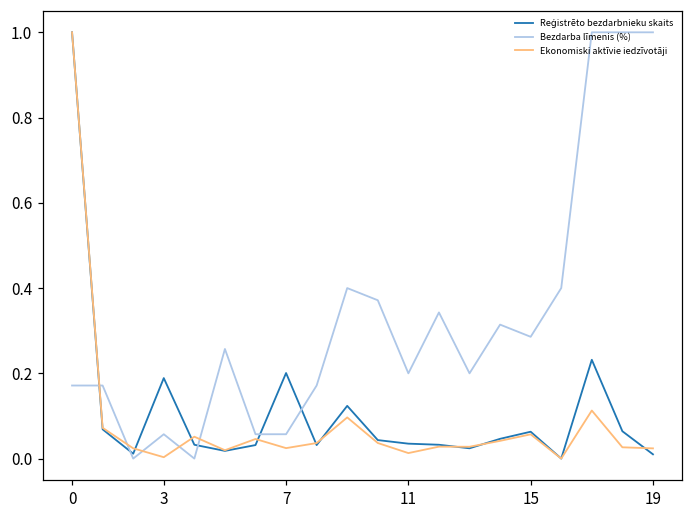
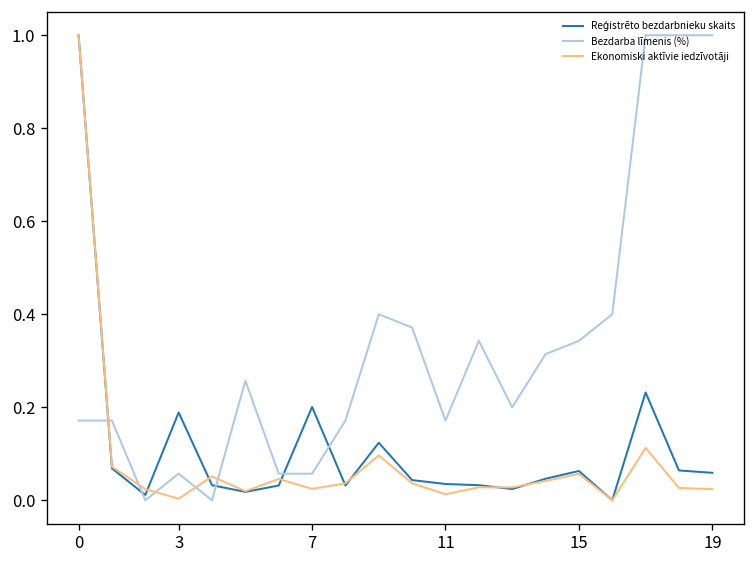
Bezdarba līmenis (%), 11: 0.20 -> 0.17
Bezdarba līmenis (%), 15: 0.29 -> 0.34
Reģistrēto bezdarbnieku skaits, 19: 0.01 -> 0.06
